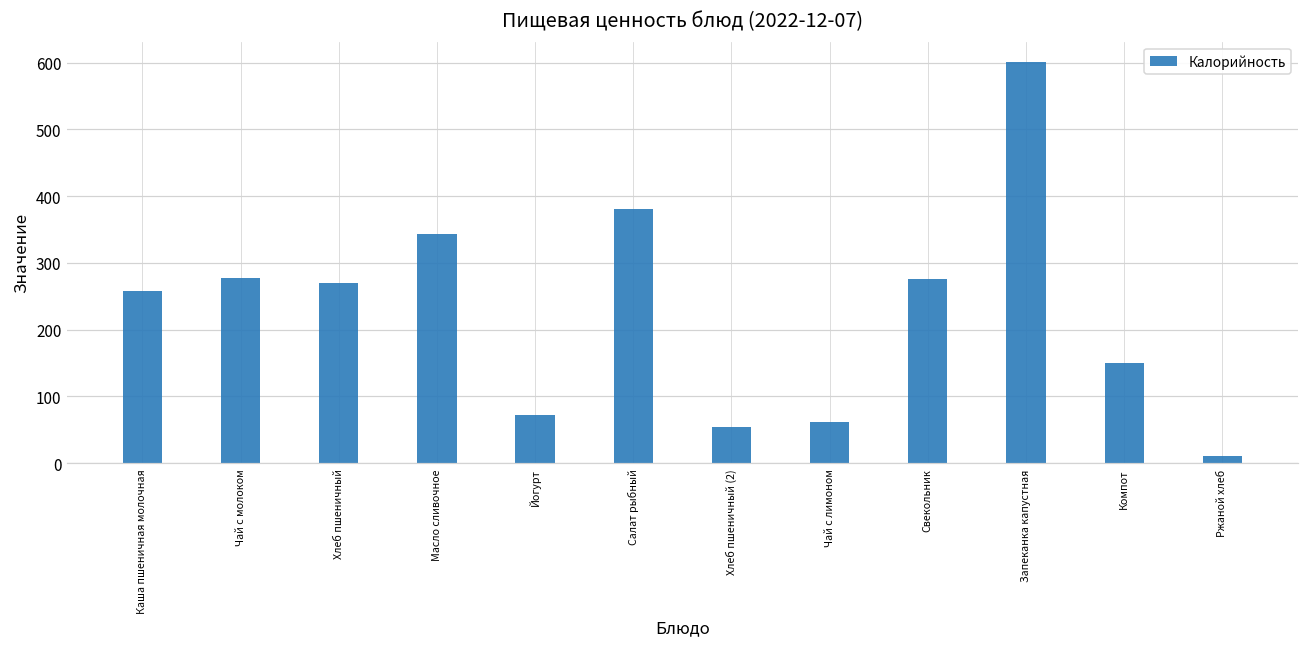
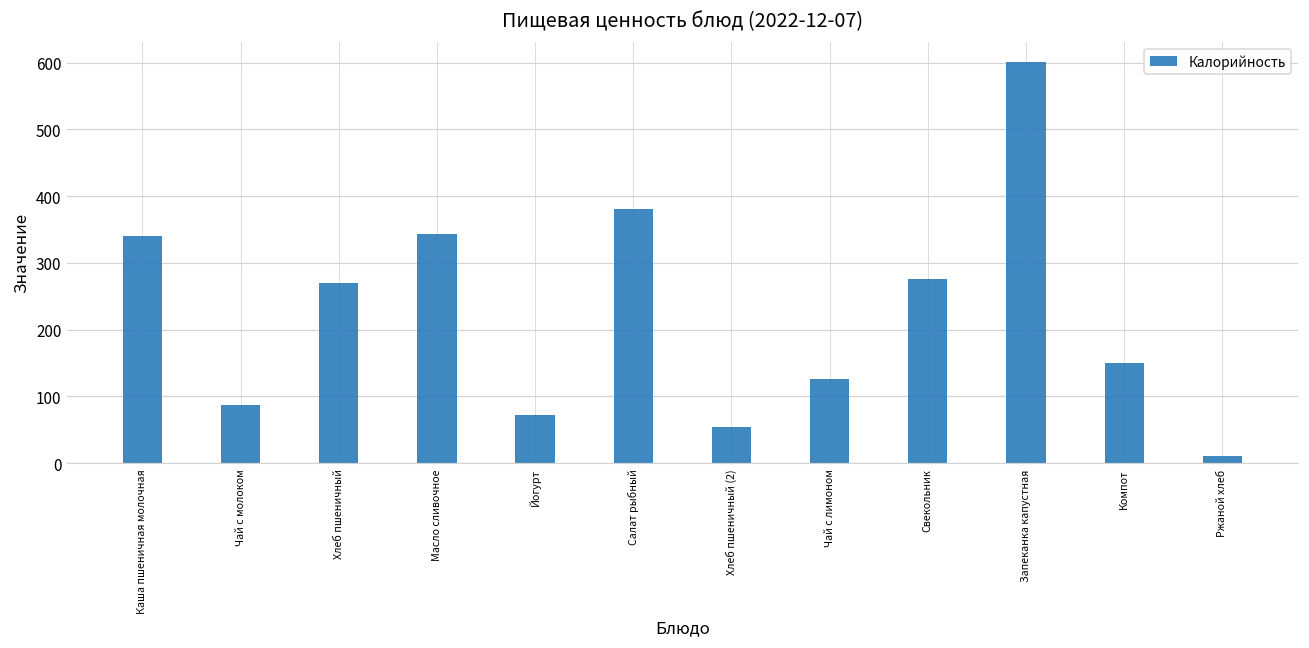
Каша пшеничная молочная: 260 -> 340
Чай с молоком: 280 -> 90
Чай с лимоном: 60 -> 130
